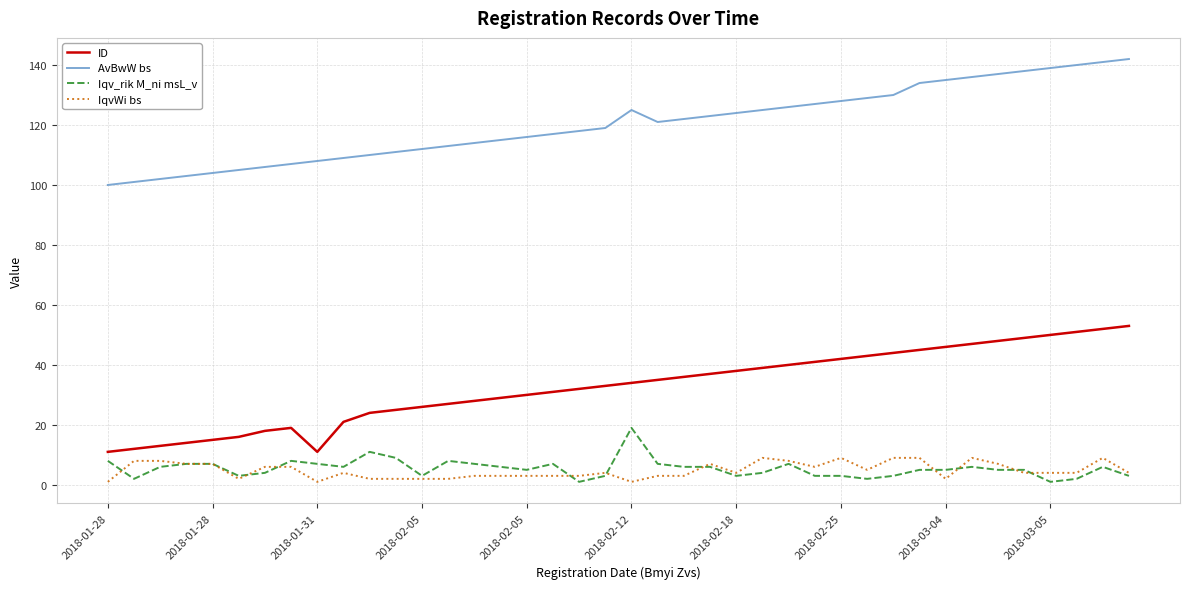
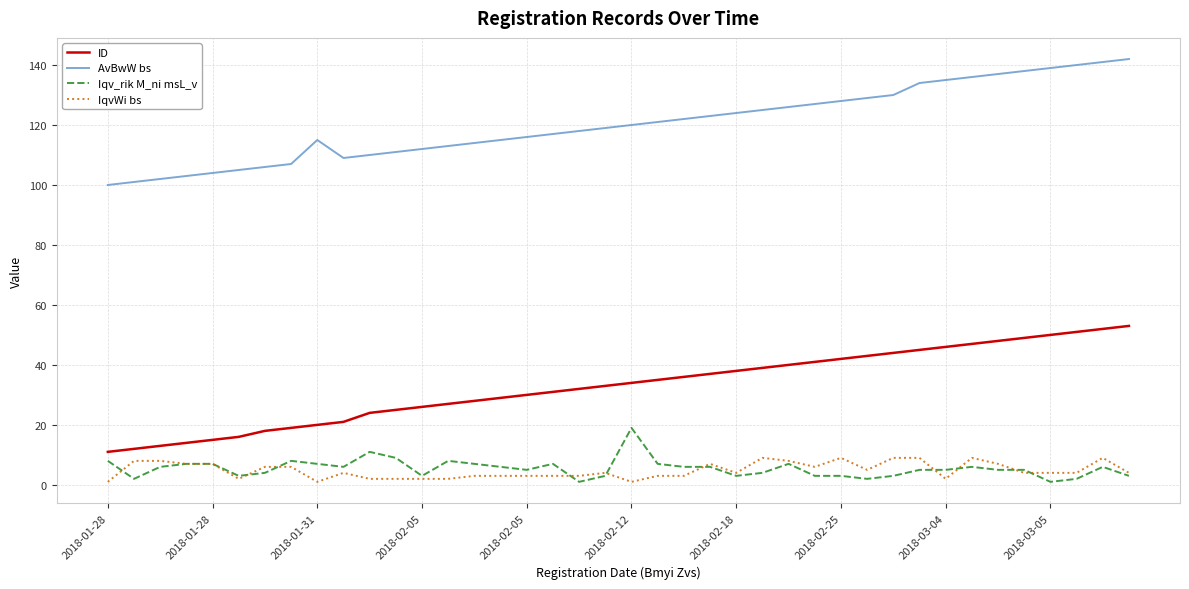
ID, 2018-01-31: 11 -> 20
AvBwW bs, 2018-01-31: 108 -> 115
AvBwW bs, 2018-02-12: 125 -> 120
